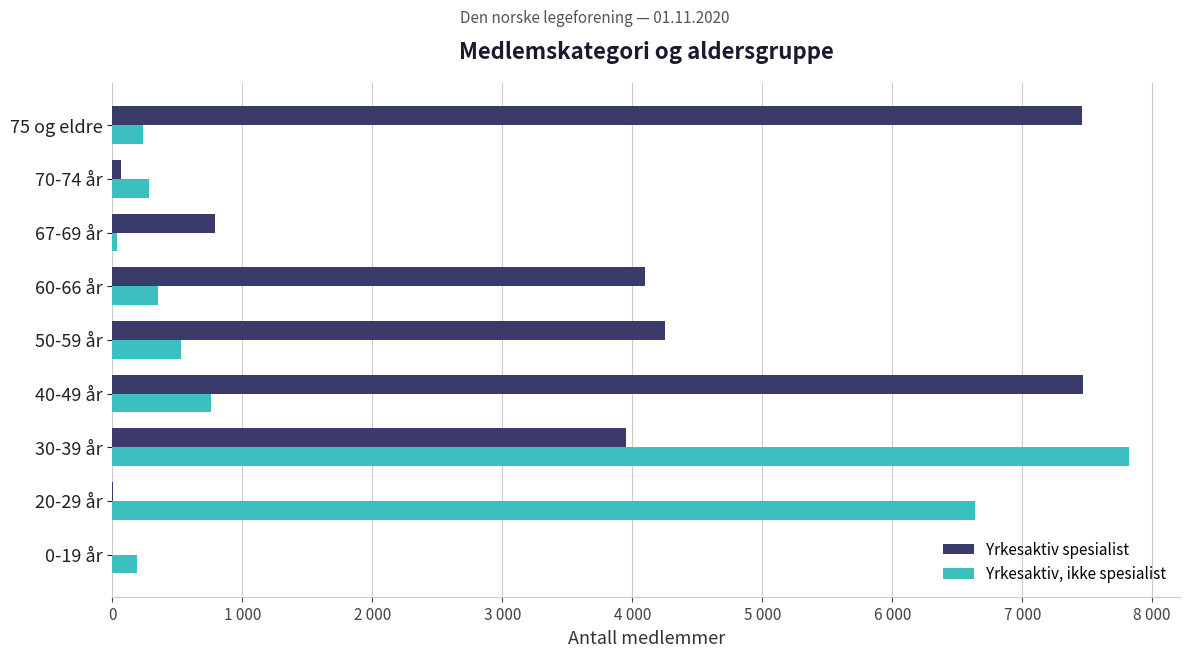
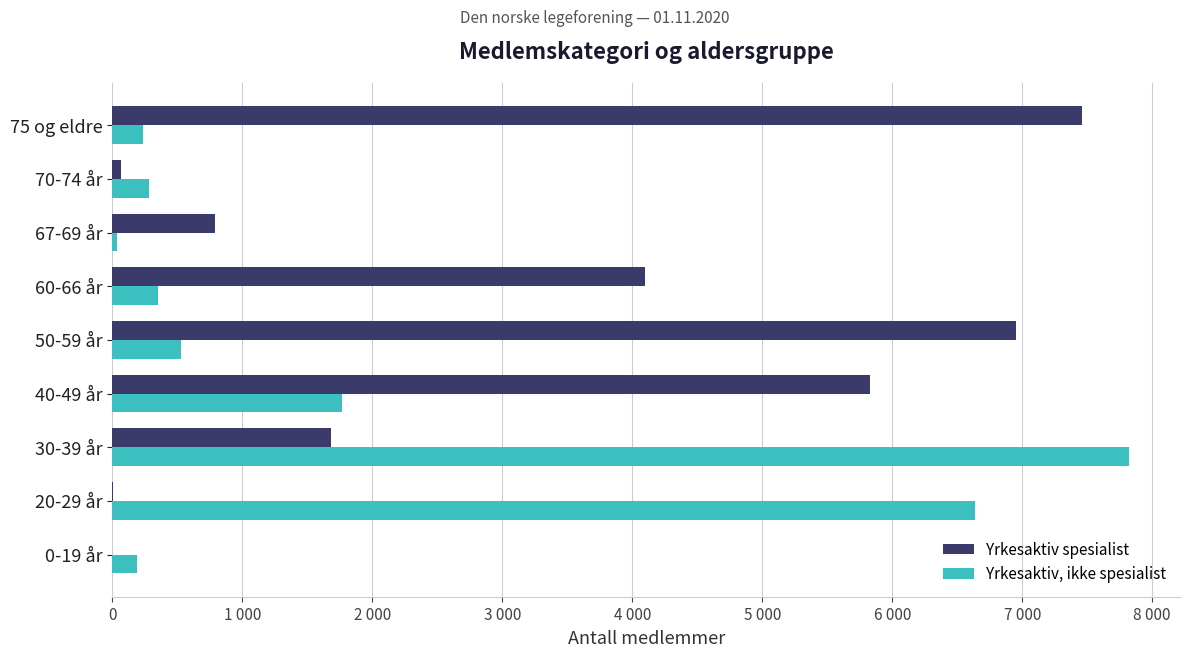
Yrkesaktiv spesialist, 50-59 år: 4250 -> 6960
Yrkesaktiv spesialist, 40-49 år: 7470 -> 5830
Yrkesaktiv, ikke spesialist, 40-49 år: 760 -> 1770
Yrkesaktiv spesialist, 30-39 år: 3960 -> 1690
